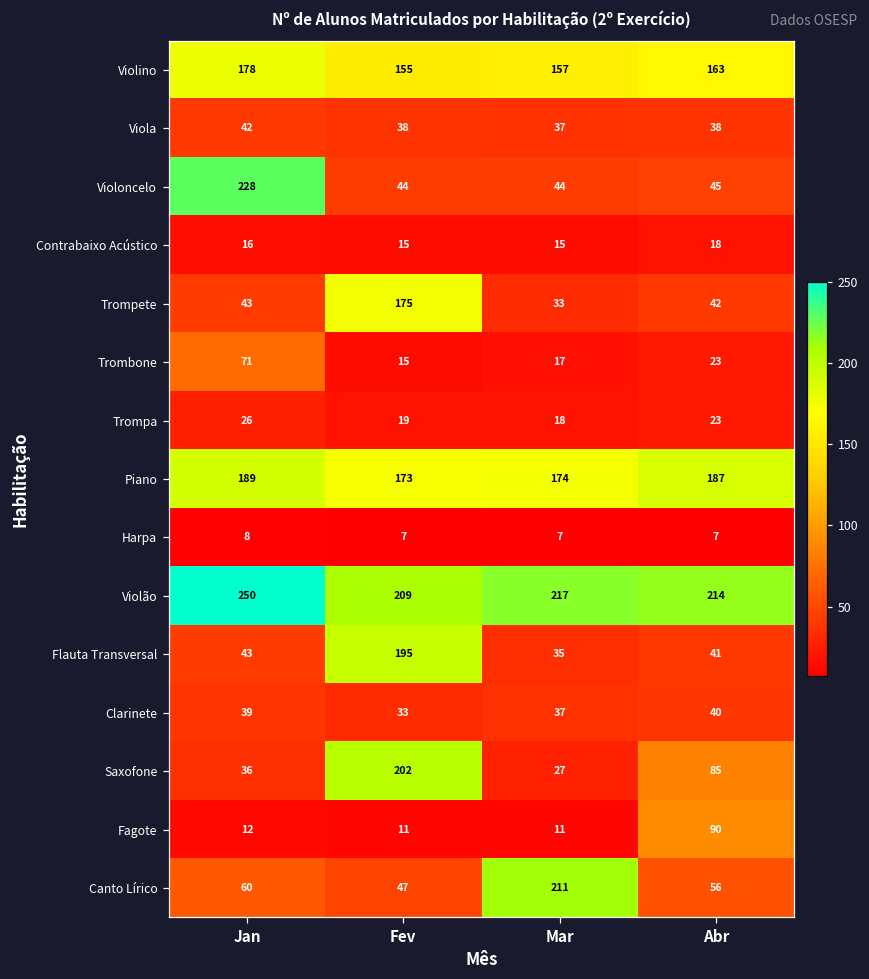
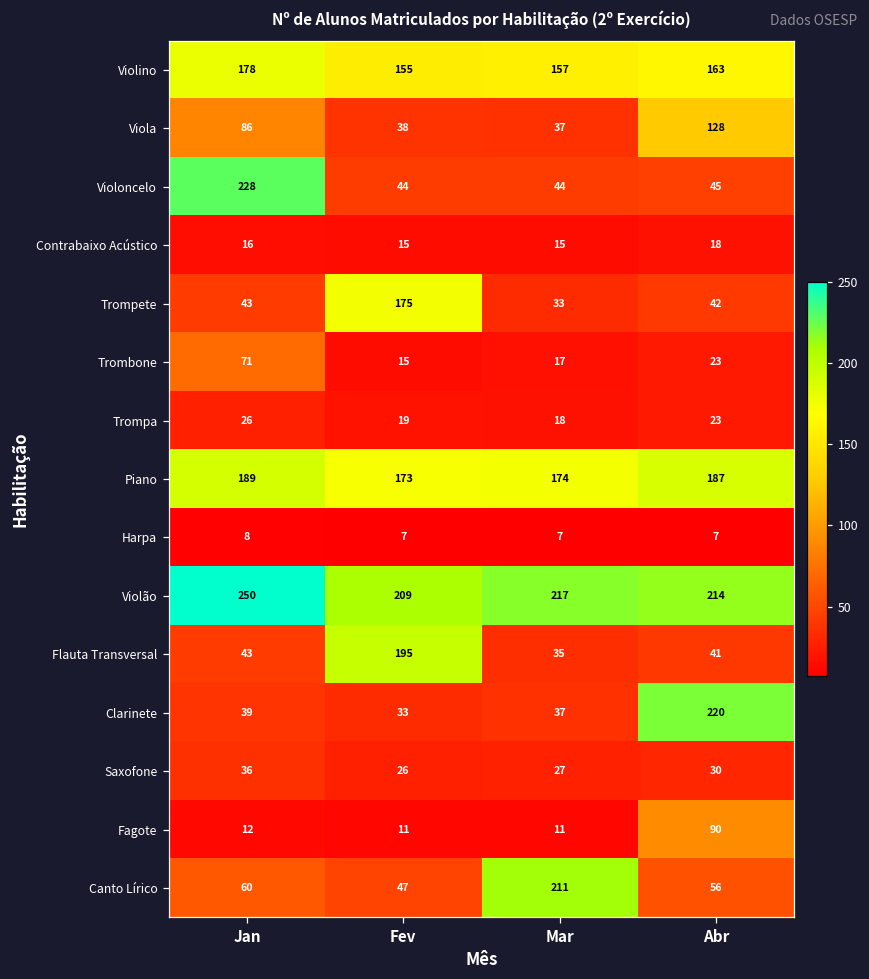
Viola, Jan: 42 -> 86
Viola, Abr: 38 -> 128
Clarinete, Abr: 40 -> 220
Saxofone, Fev: 202 -> 26
Saxofone, Abr: 85 -> 30
